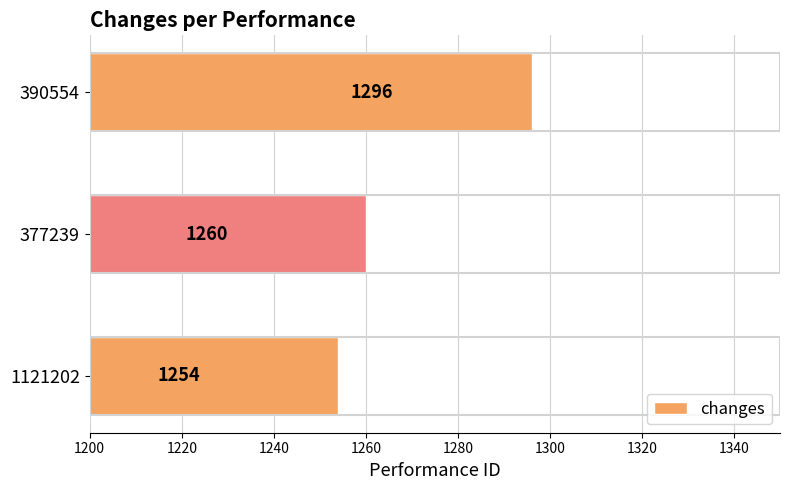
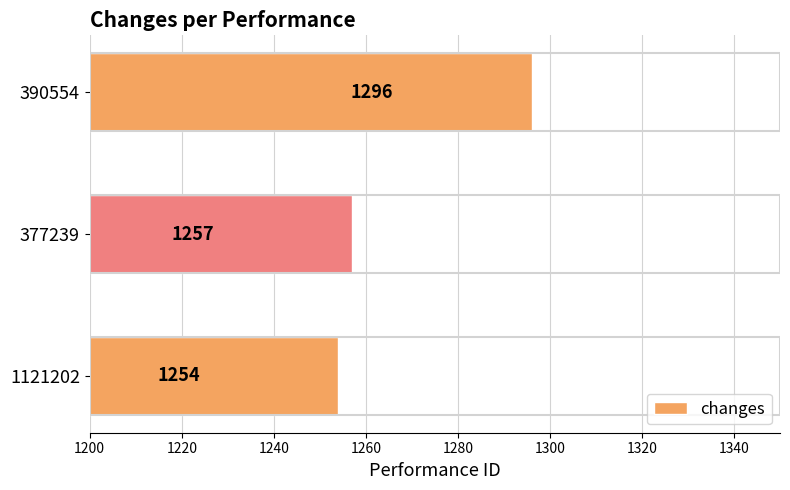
377239: 1260 -> 1257
